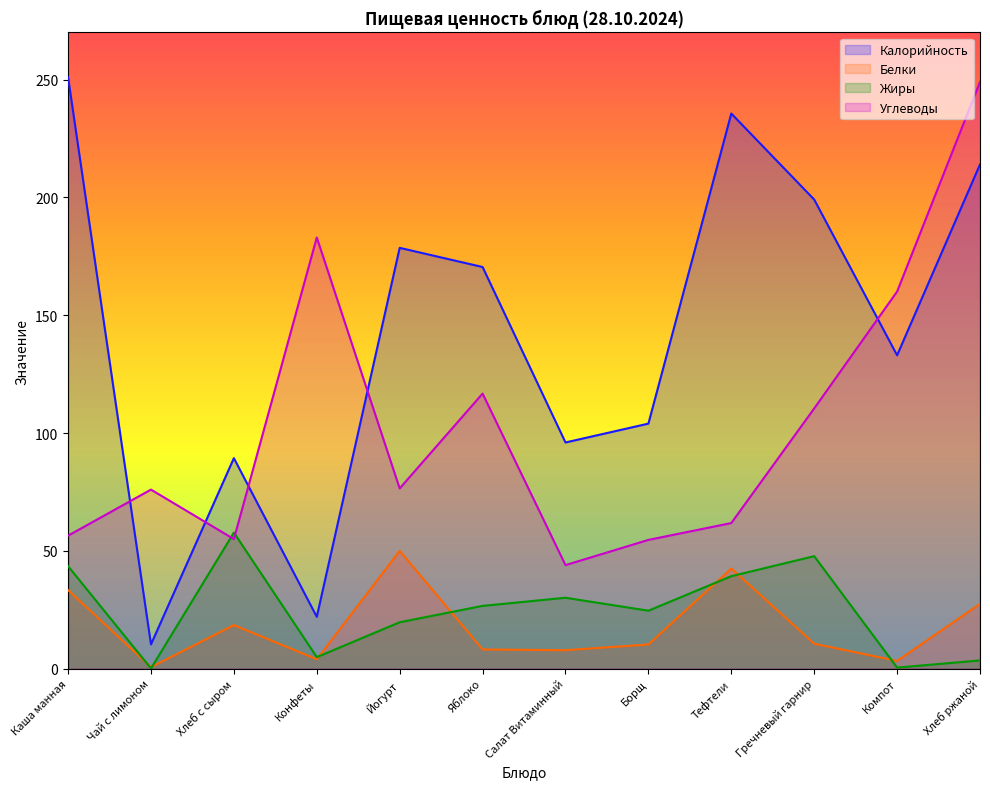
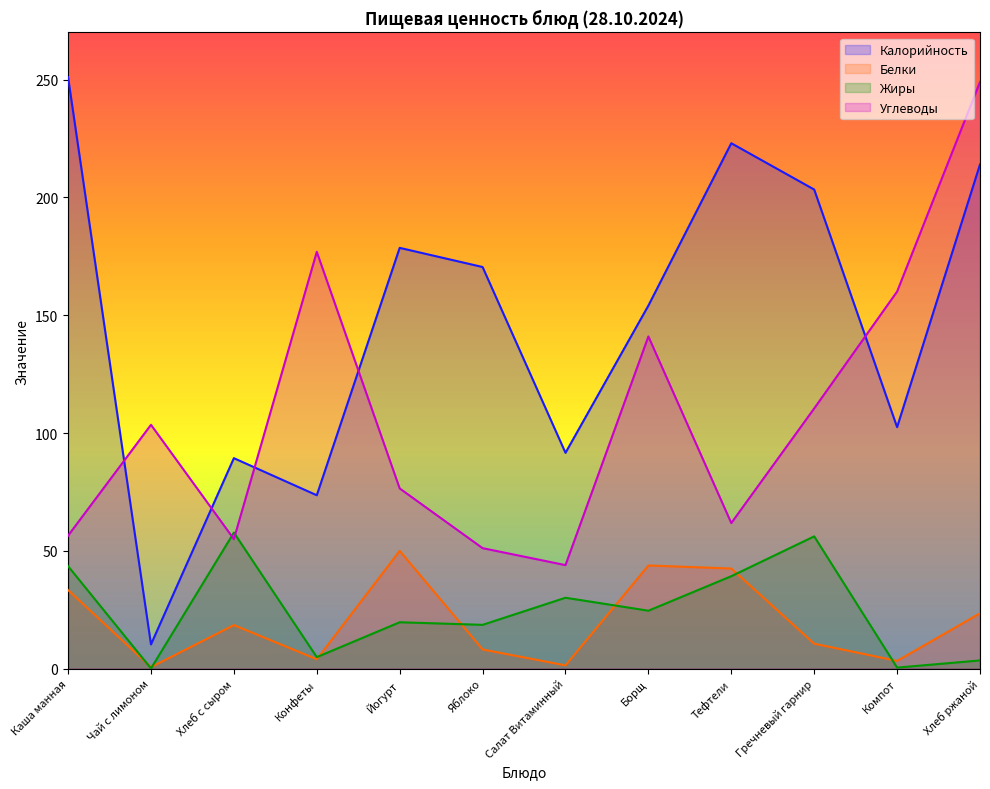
Углеводы, Чай с лимоном: 76 -> 104
Калорийность, Конфеты: 22 -> 74
Углеводы, Конфеты: 183 -> 177
Жиры, Яблоко: 27 -> 19
Углеводы, Яблоко: 117 -> 51
Калорийность, Салат Витаминный: 96 -> 92
Белки, Салат Витаминный: 8 -> 1
Калорийность, Борщ: 104 -> 154
Белки, Борщ: 10 -> 44
Углеводы, Борщ: 55 -> 141
Калорийность, Тефтели: 236 -> 223
Калорийность, Гречневый гарнир: 199 -> 203
Жиры, Гречневый гарнир: 48 -> 56
Калорийность, Компот: 133 -> 103
Белки, Хлеб ржаной: 28 -> 24
